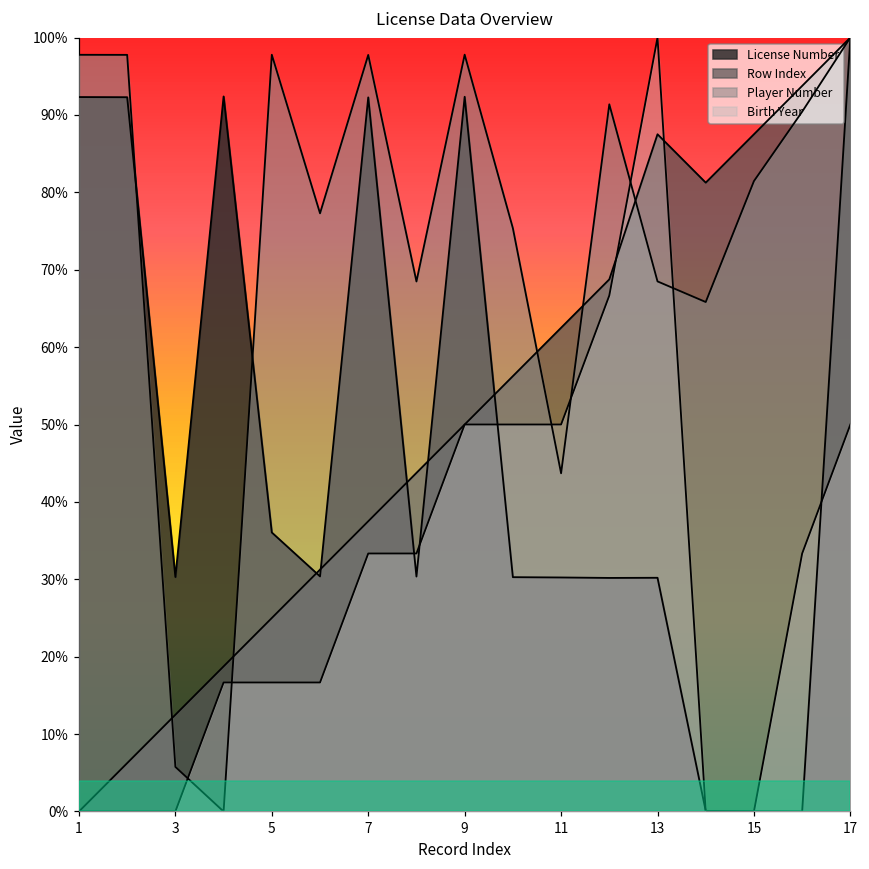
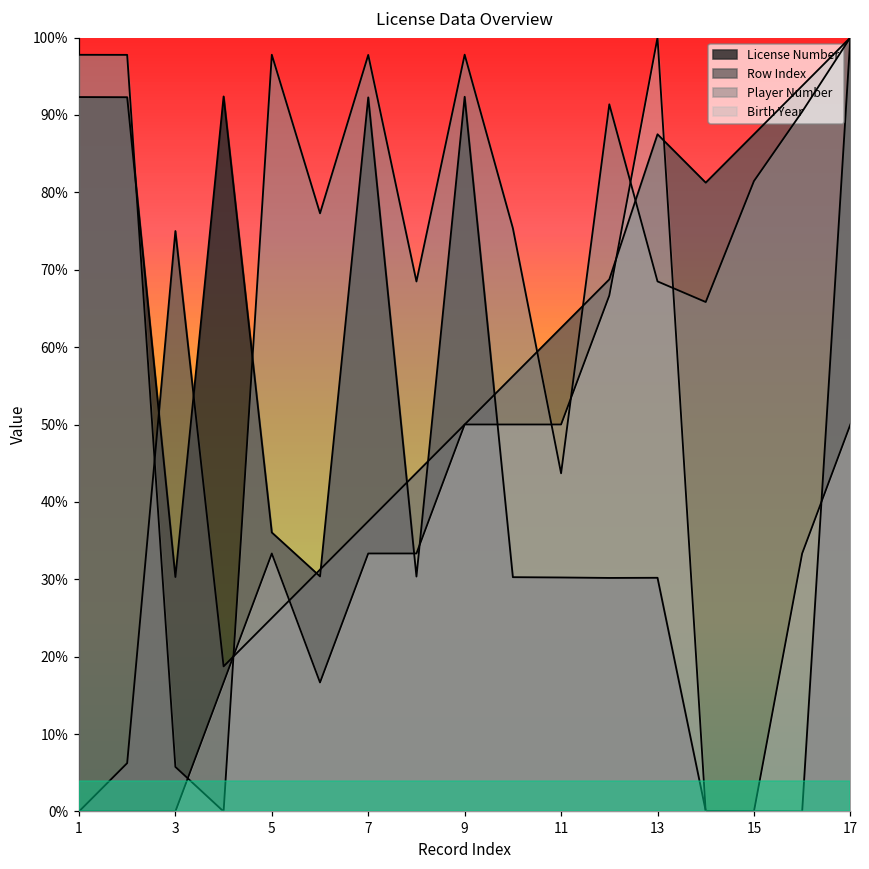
Row Index, 3: 13% -> 75%
Birth Year, 5: 17% -> 33%
